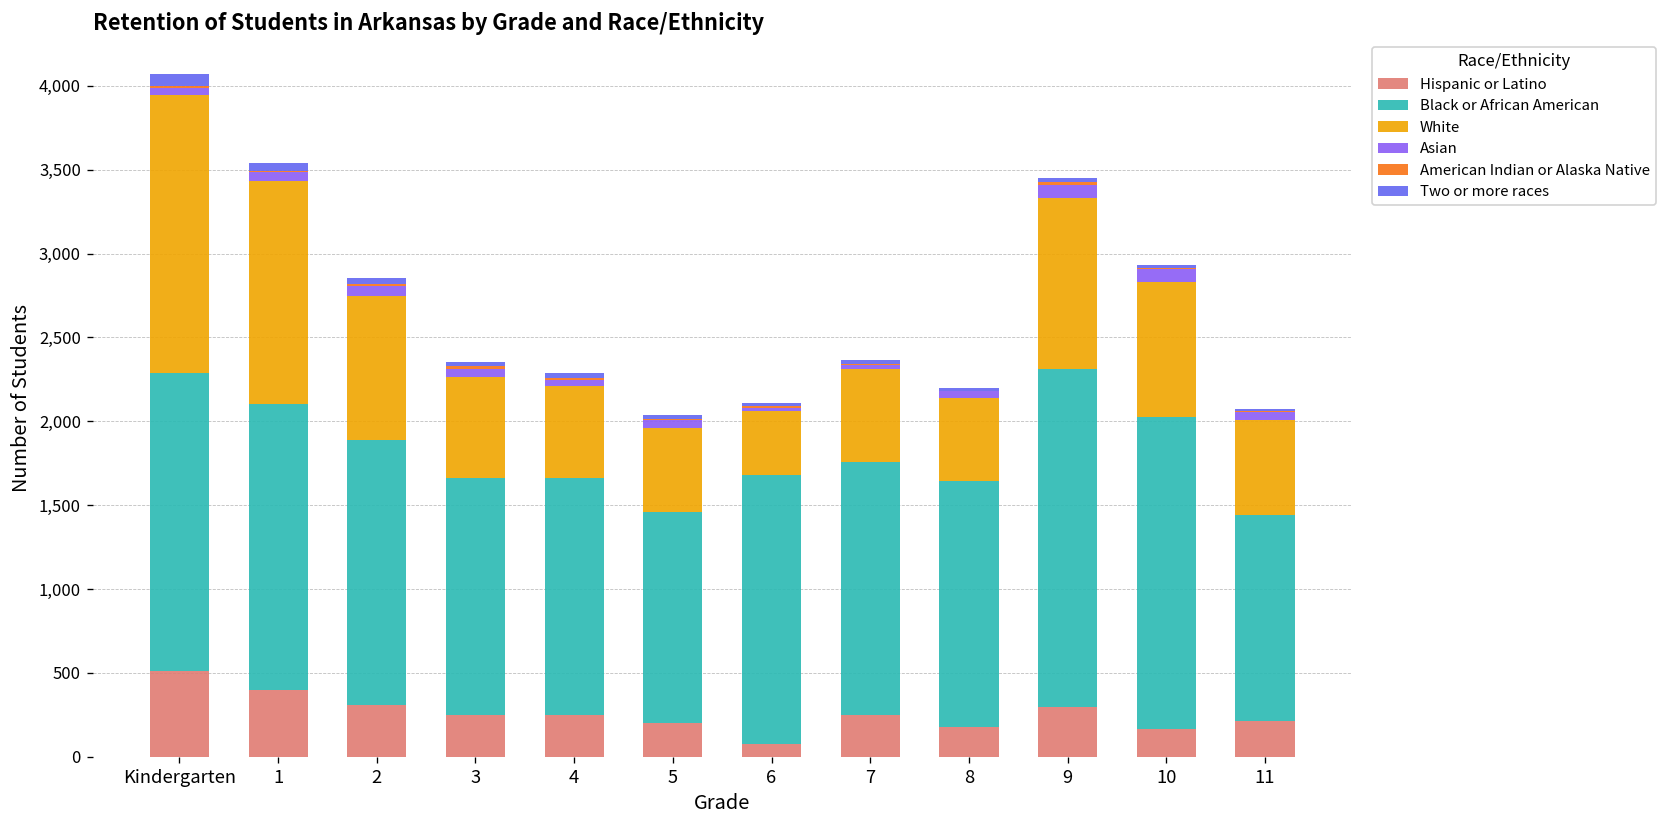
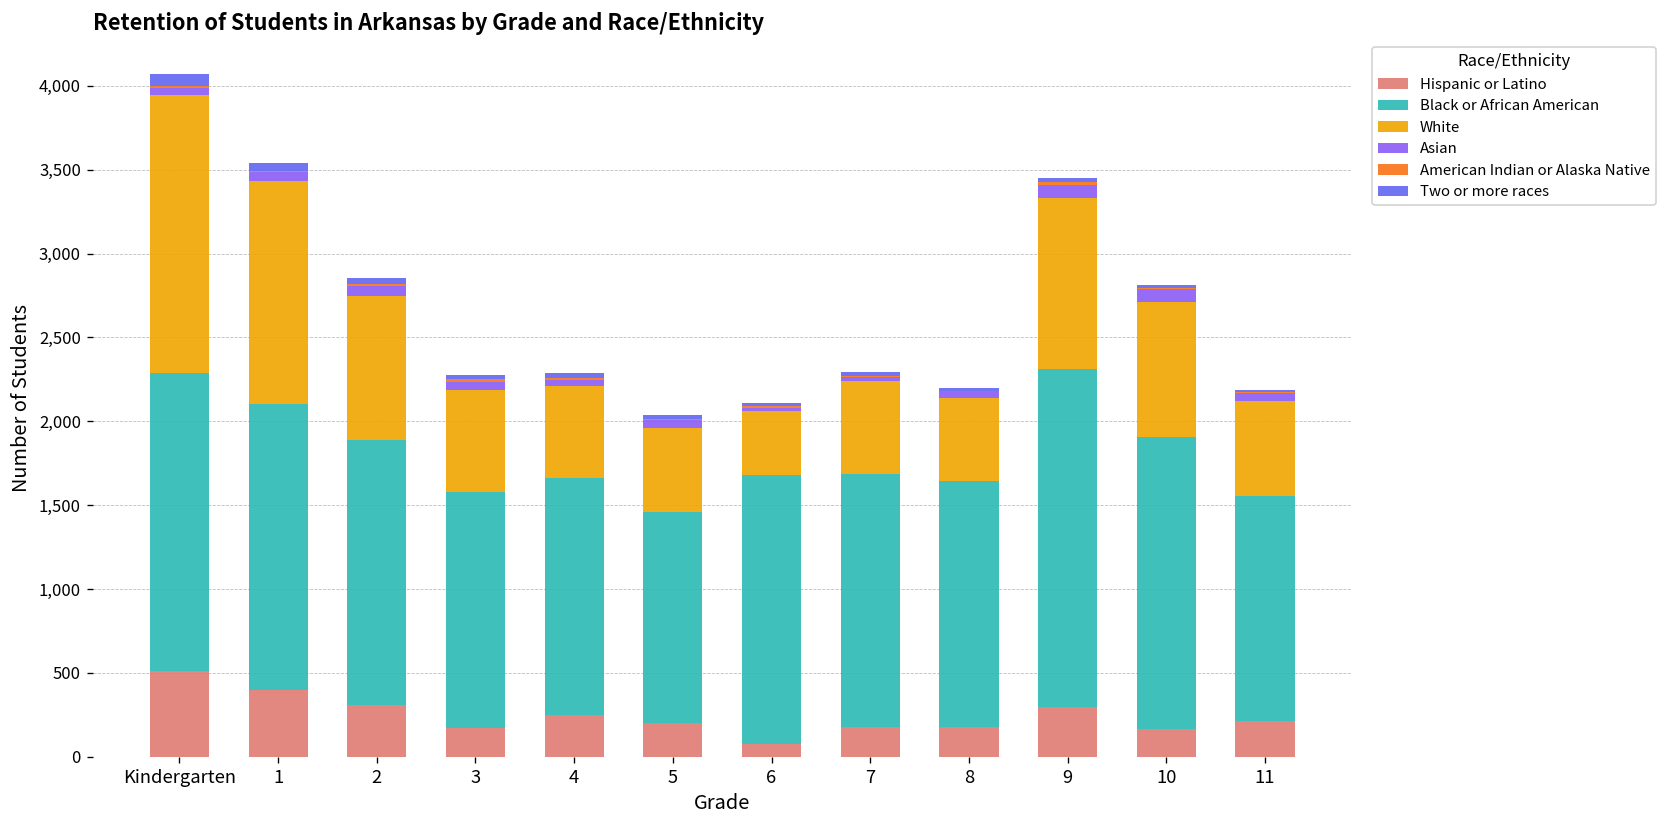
Hispanic or Latino, 3: 250 -> 170
Hispanic or Latino, 7: 250 -> 180
Black or African American, 10: 1,860 -> 1,740
Black or African American, 11: 1,230 -> 1,340
